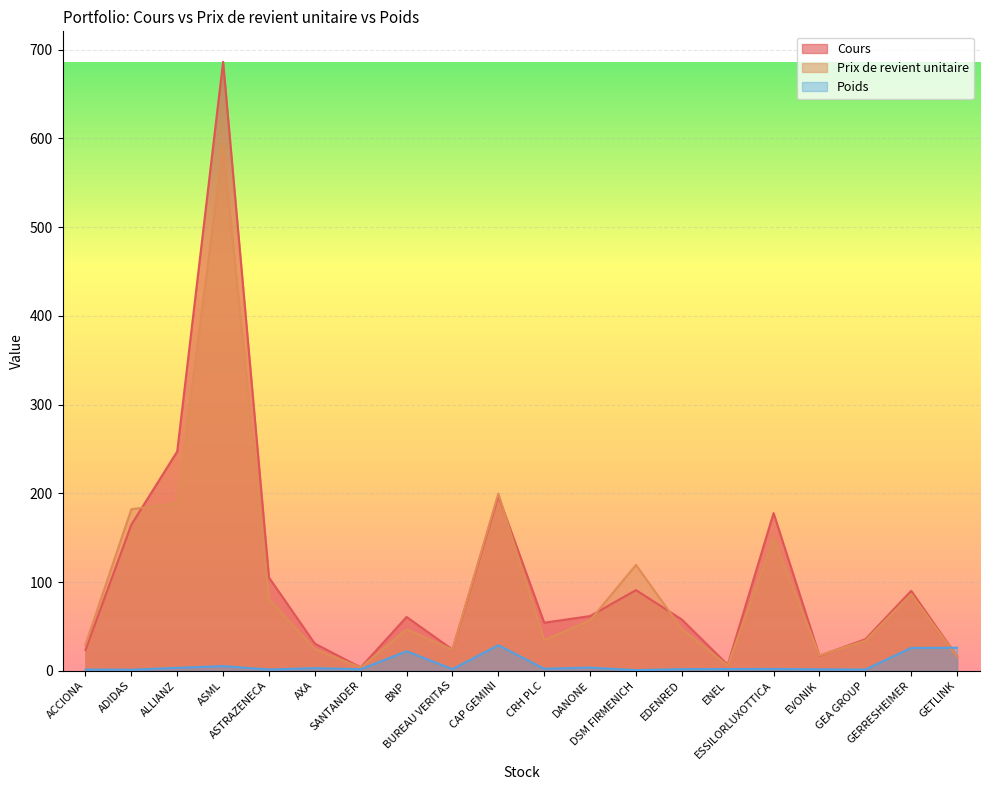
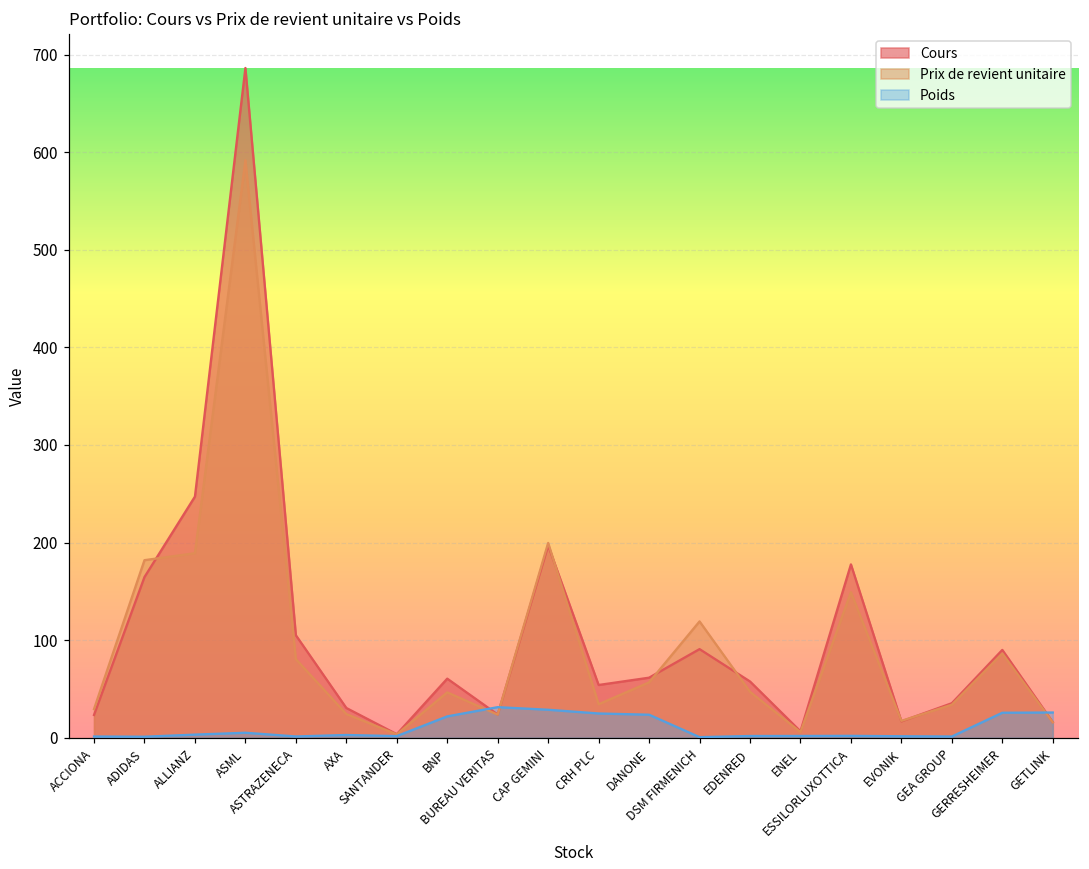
Poids, BUREAU VERITAS: 0 -> 30
Poids, CRH PLC: 0 -> 20
Poids, DANONE: 0 -> 20
